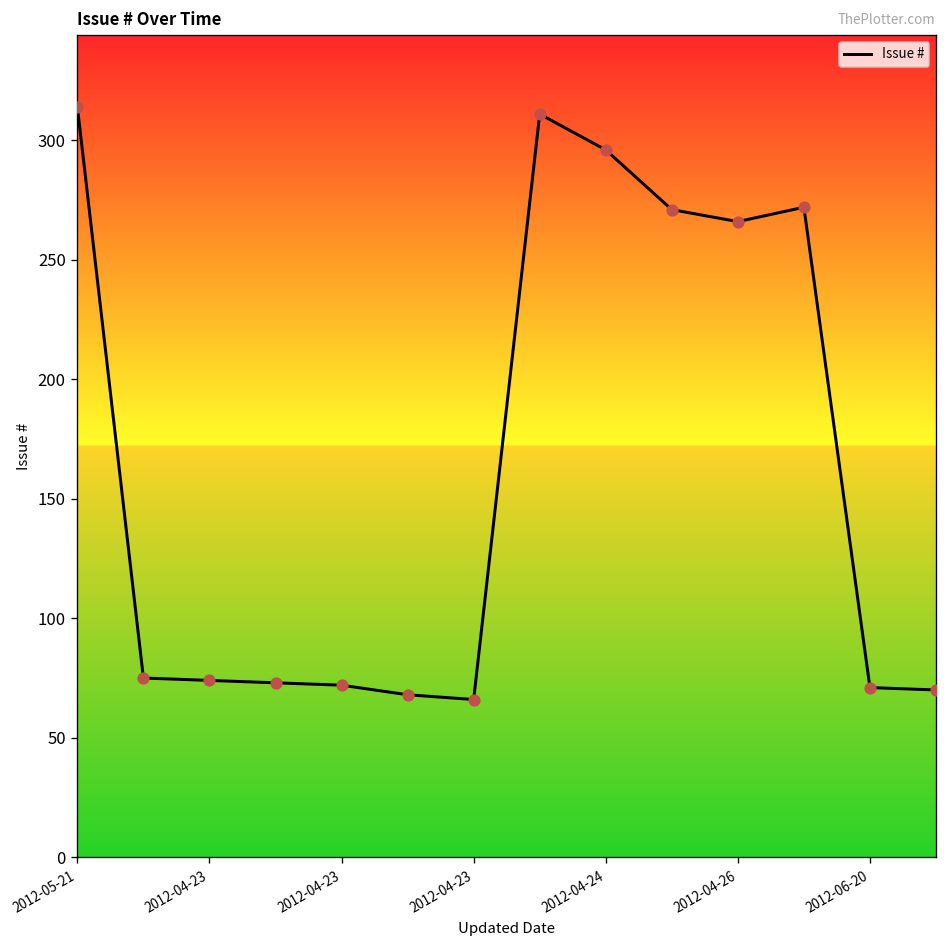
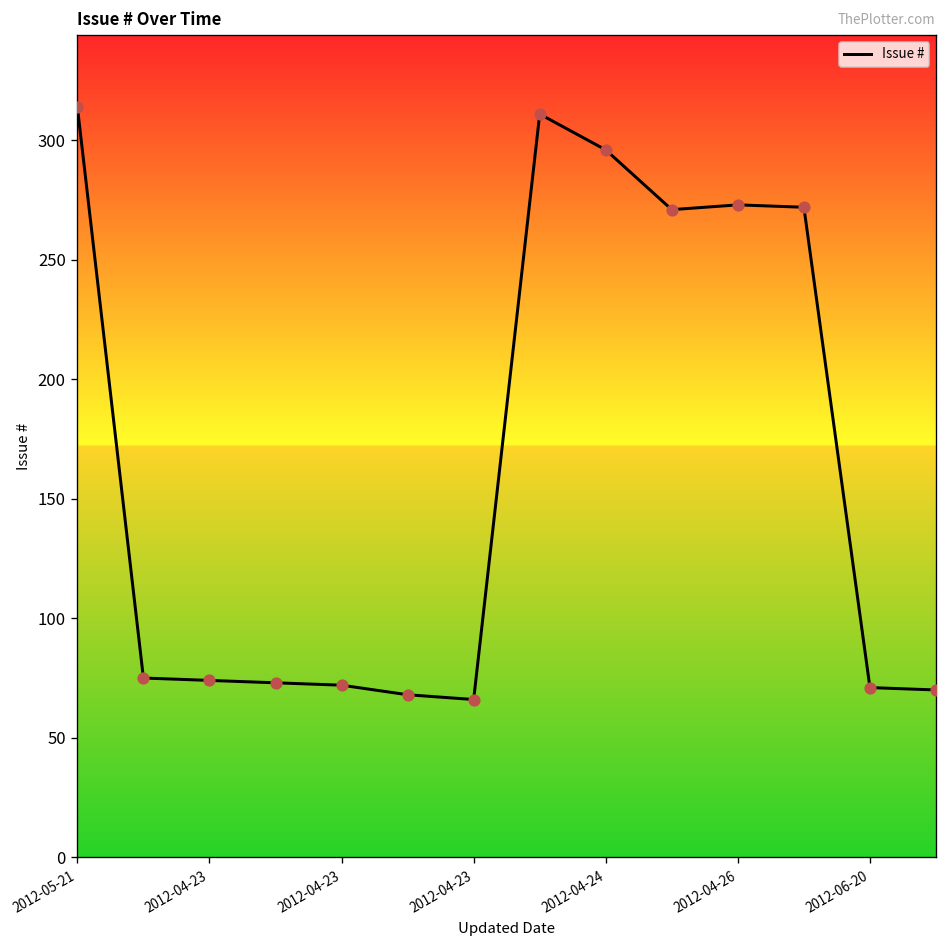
2012-04-26: 266 -> 273
